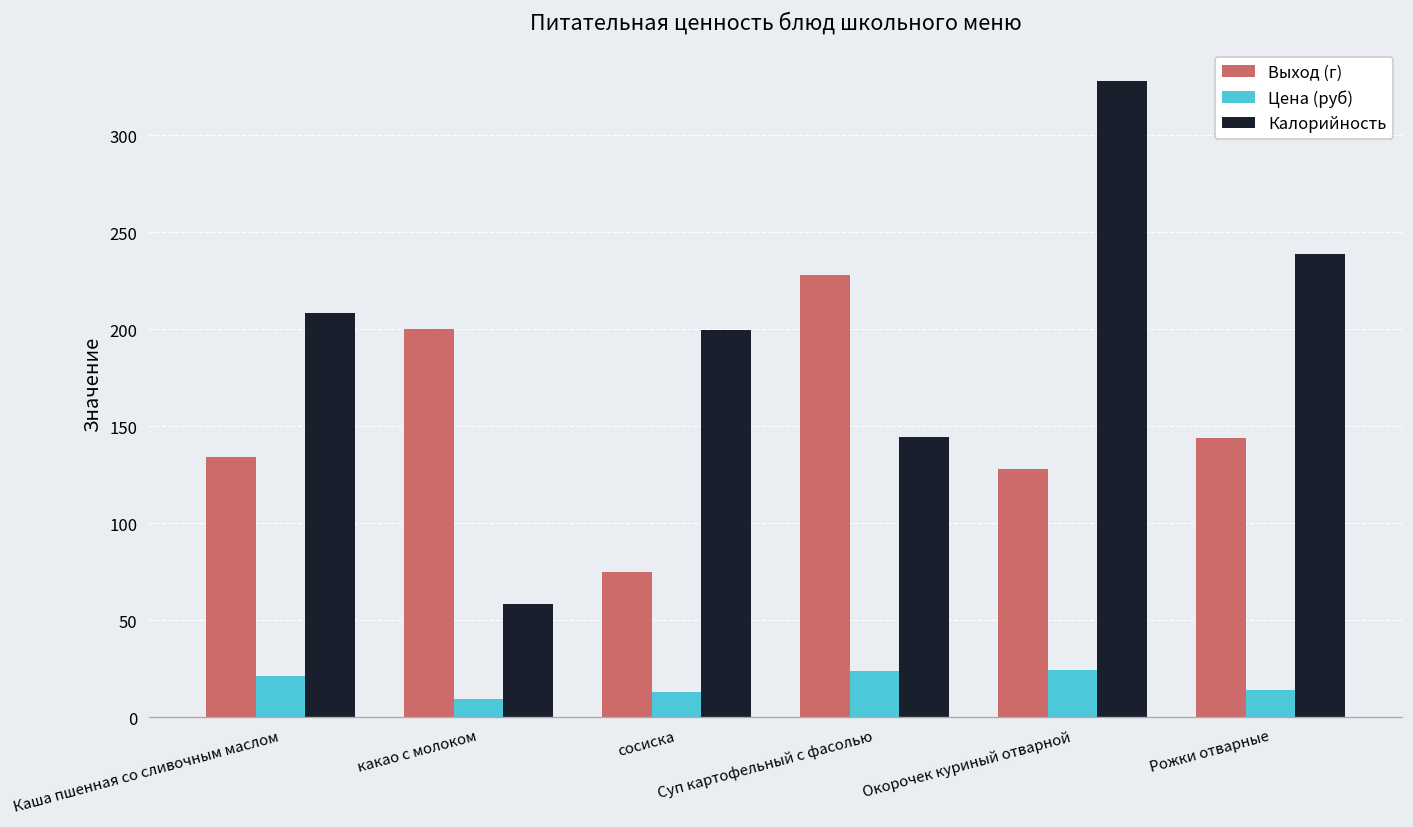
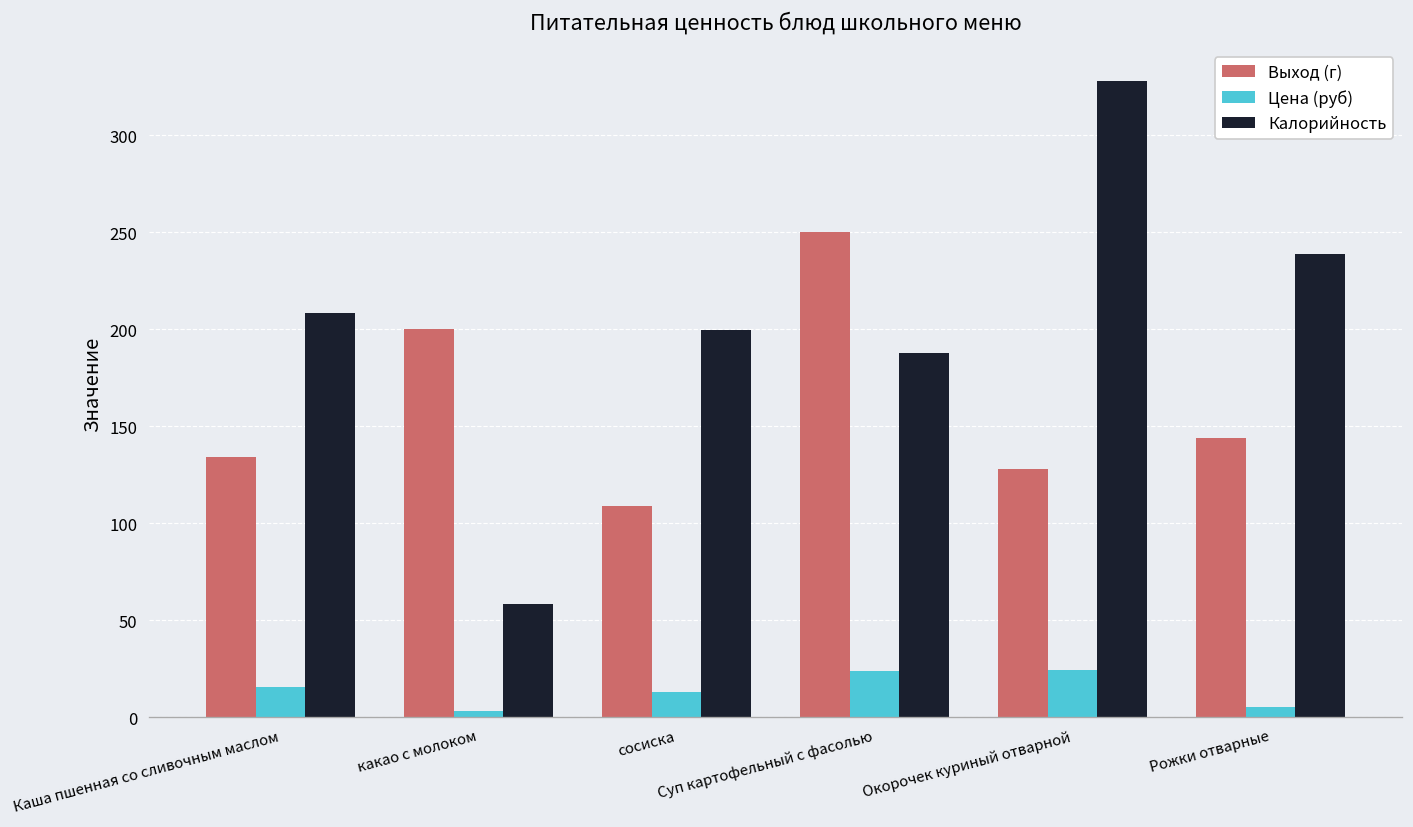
Цена (руб), Каша пшенная со сливочным маслом: 21 -> 16
Цена (руб), какао с молоком: 10 -> 4
Выход (г), сосиска: 75 -> 109
Выход (г), Суп картофельный с фасолью: 228 -> 250
Калорийность, Суп картофельный с фасолью: 144 -> 188
Цена (руб), Рожки отварные: 14 -> 5
